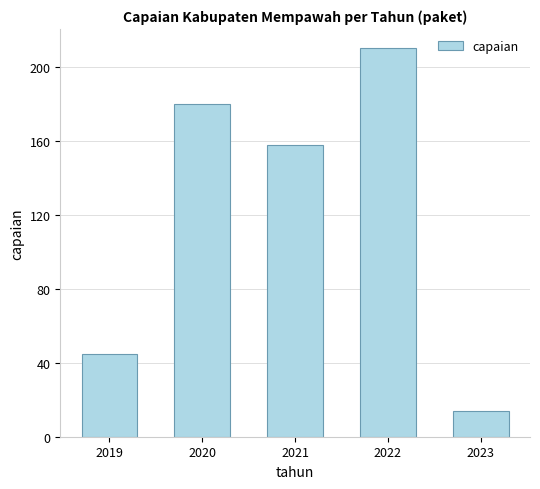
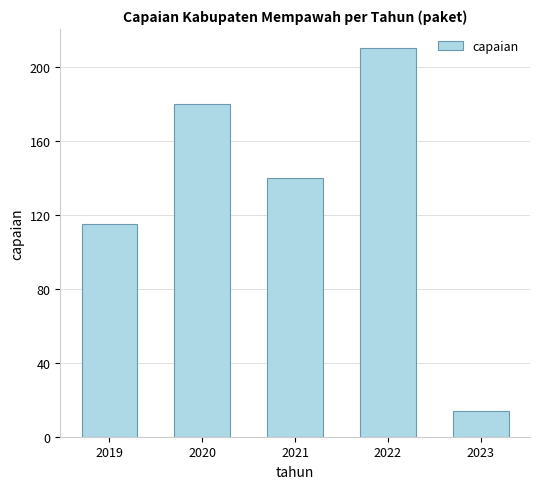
2019: 45 -> 115
2021: 158 -> 140
